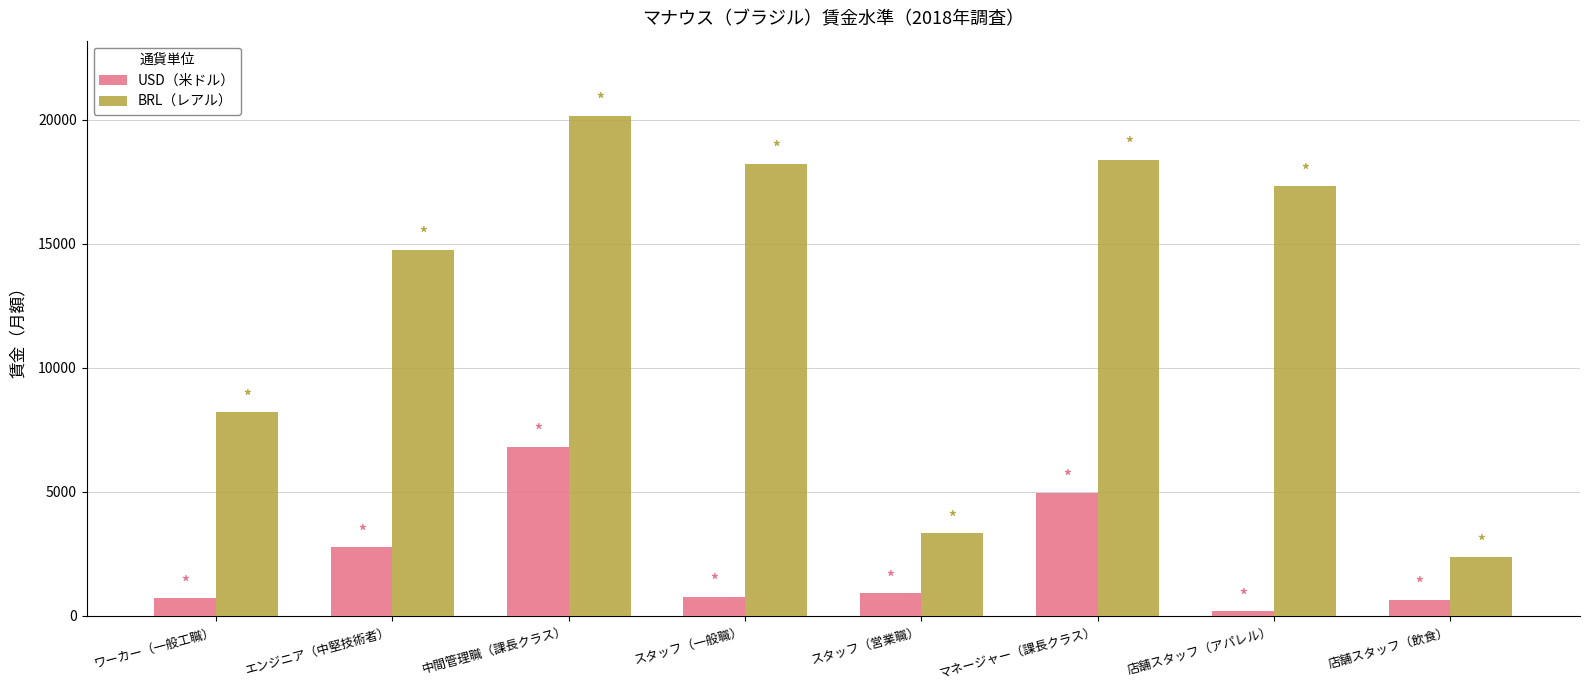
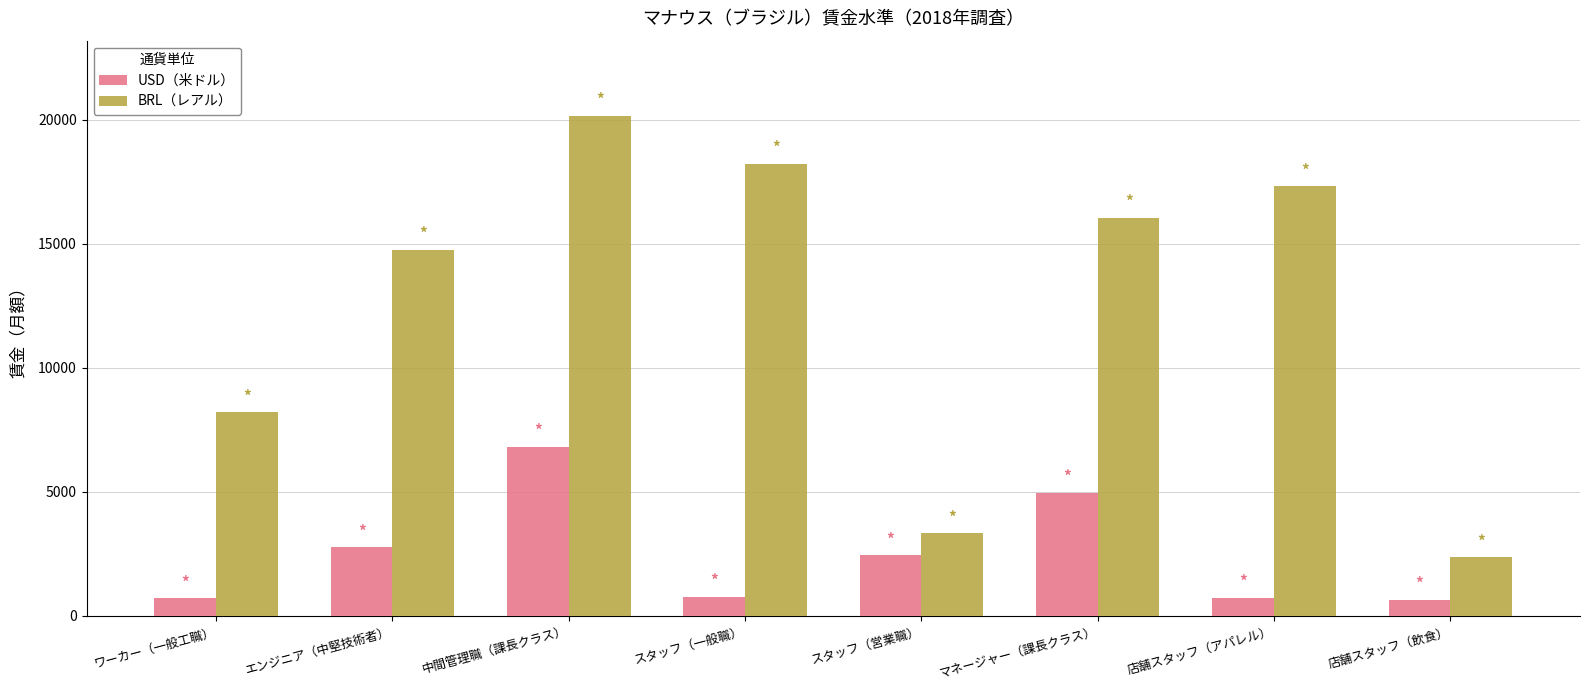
USD（米ドル）, スタッフ（営業職）: 900 -> 2400
BRL（レアル）, マネージャー（課長クラス）: 18400 -> 16100
USD（米ドル）, 店舗スタッフ（アパレル）: 200 -> 700
